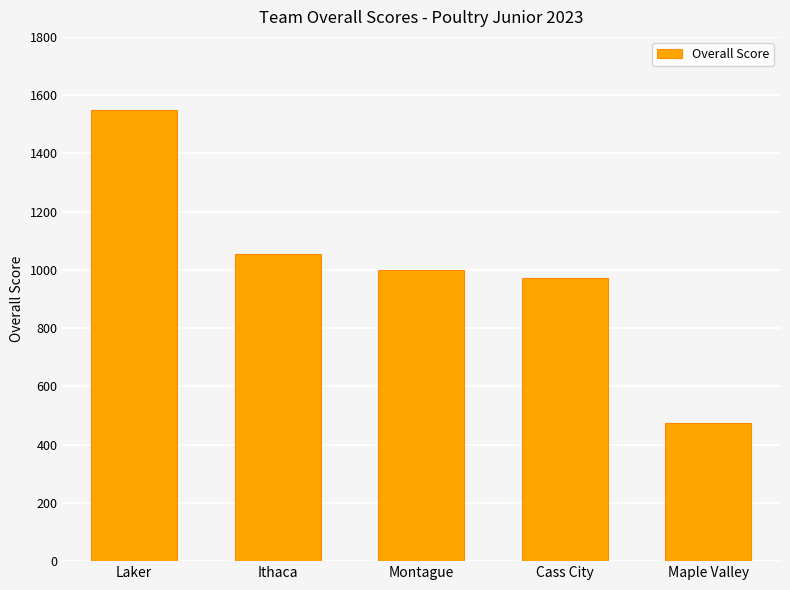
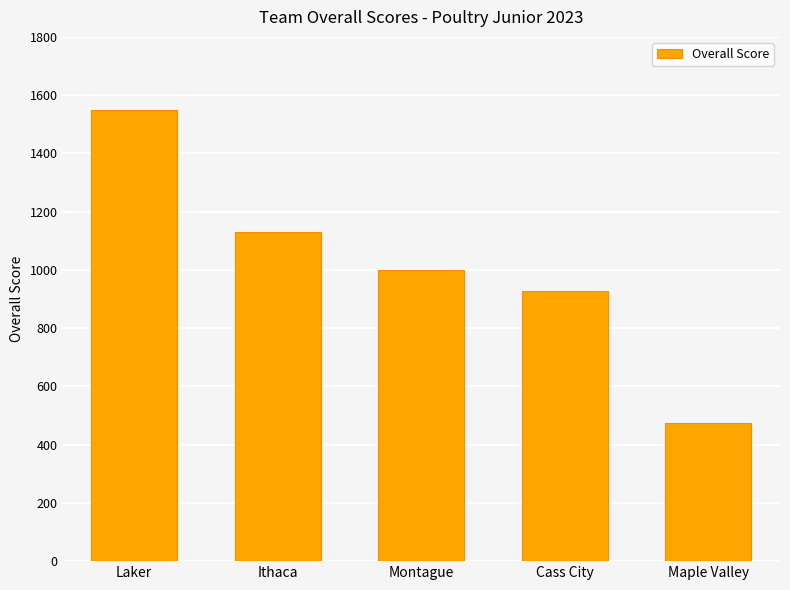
Ithaca: 1060 -> 1130
Cass City: 970 -> 930
